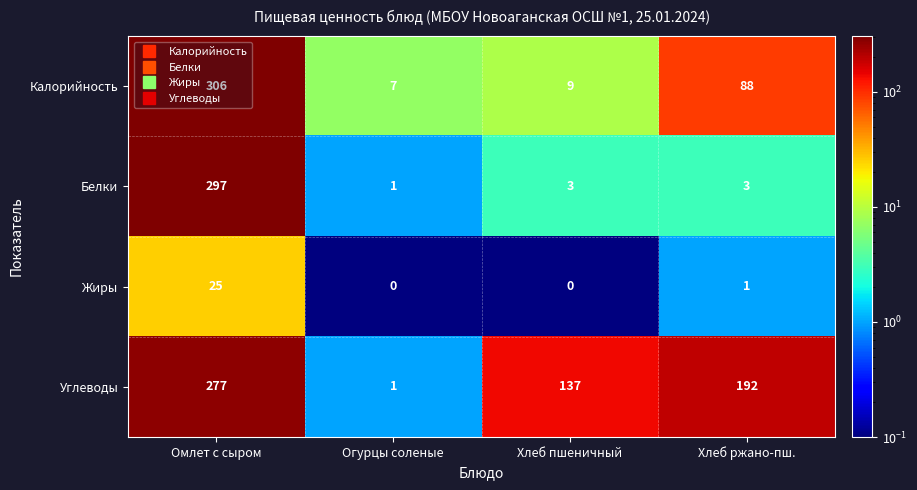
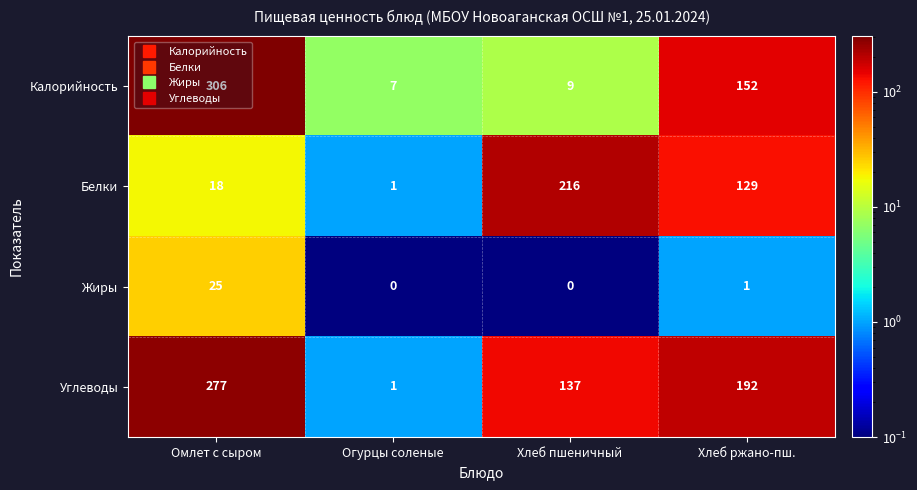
Калорийность, Хлеб ржано-пш.: 88 -> 152
Белки, Омлет с сыром: 297 -> 18
Белки, Хлеб пшеничный: 3 -> 216
Белки, Хлеб ржано-пш.: 3 -> 129
